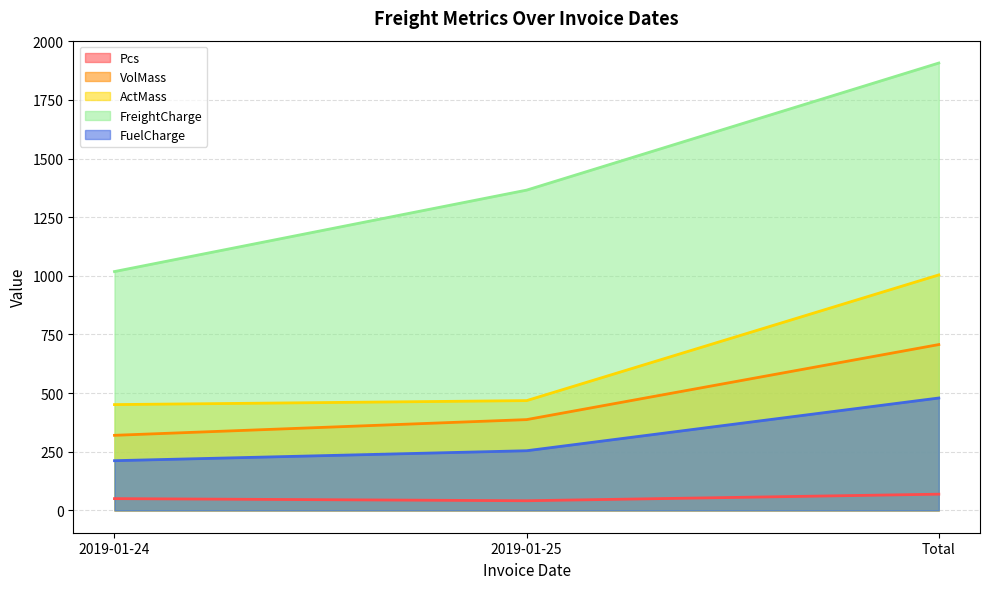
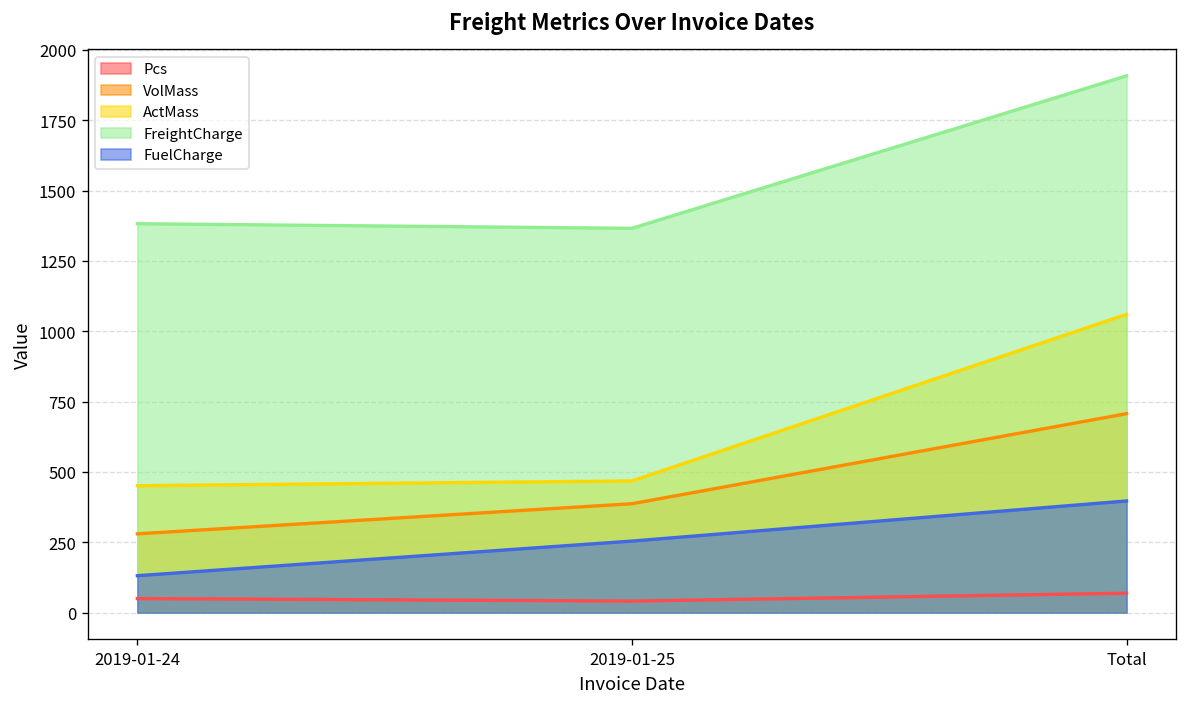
VolMass, 2019-01-24: 320 -> 280
FreightCharge, 2019-01-24: 1020 -> 1380
FuelCharge, 2019-01-24: 210 -> 130
ActMass, Total: 1000 -> 1060
FuelCharge, Total: 480 -> 400
